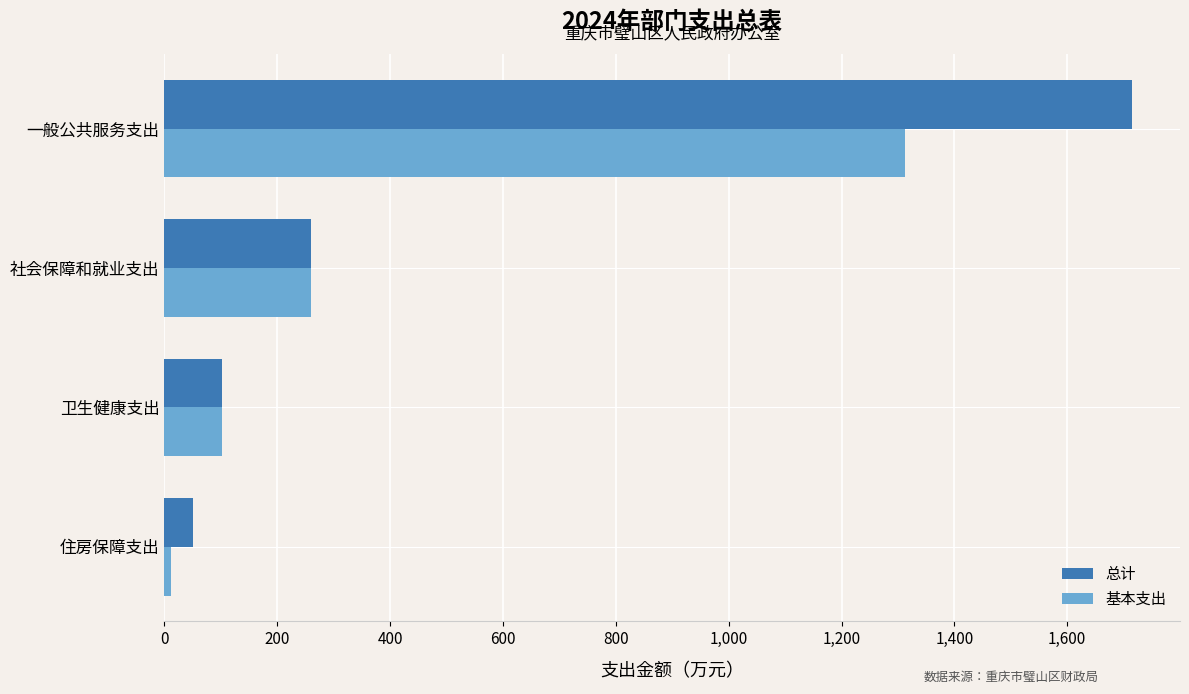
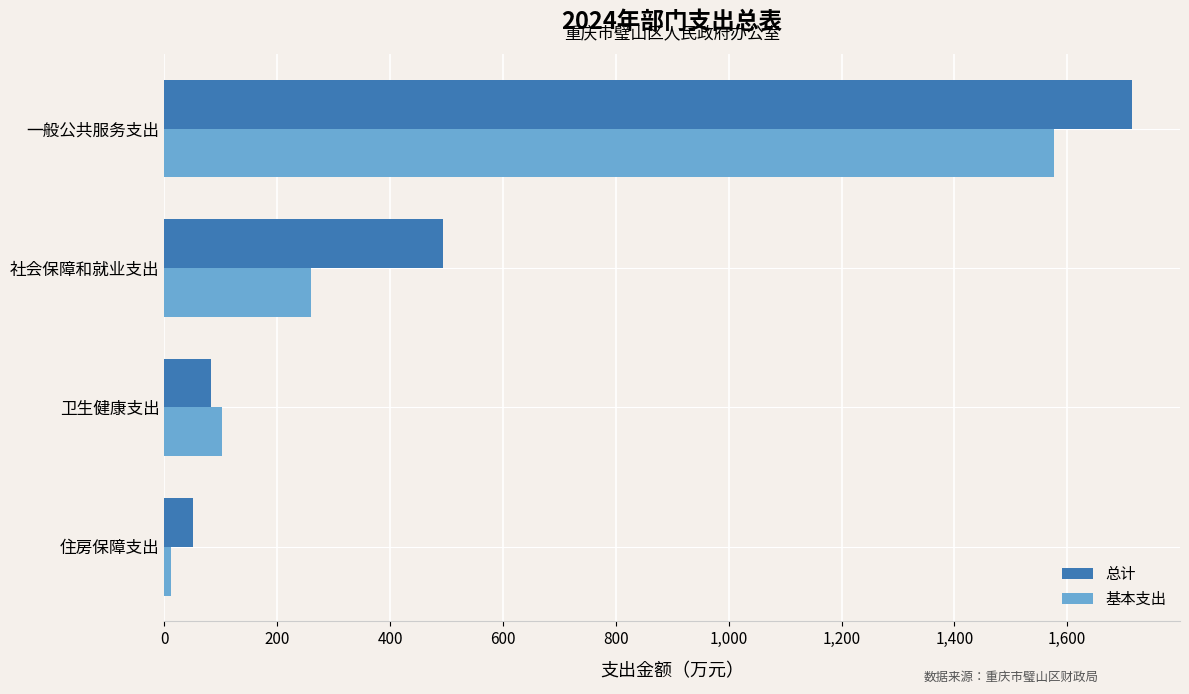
基本支出, 一般公共服务支出: 1,310 -> 1,580
总计, 社会保障和就业支出: 260 -> 490
总计, 卫生健康支出: 100 -> 80
